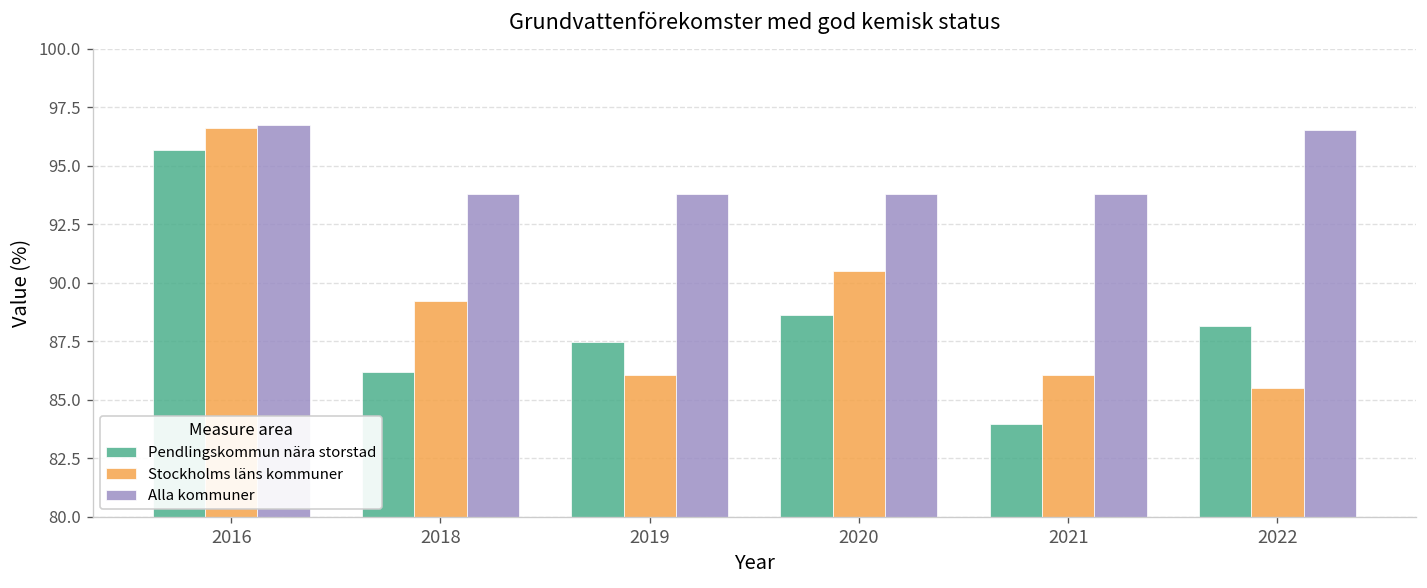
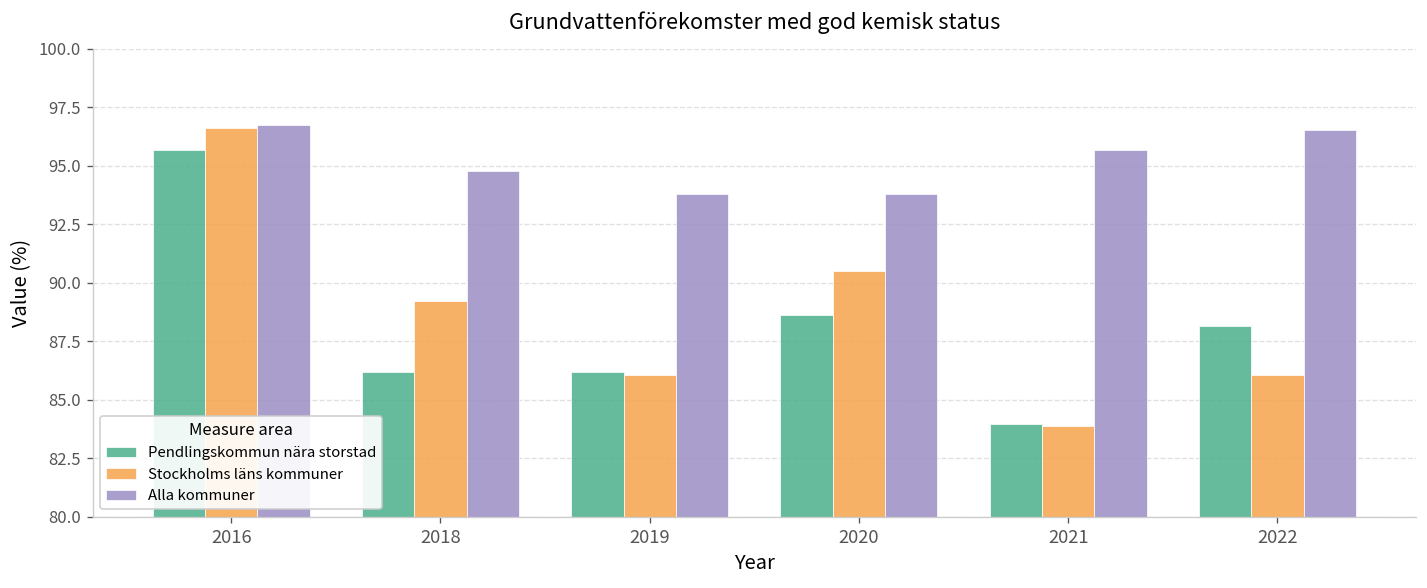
Alla kommuner, 2018: 93.8 -> 94.8
Pendlingskommun nära storstad, 2019: 87.5 -> 86.2
Stockholms läns kommuner, 2021: 86.1 -> 83.9
Alla kommuner, 2021: 93.8 -> 95.7
Stockholms läns kommuner, 2022: 85.5 -> 86.1
